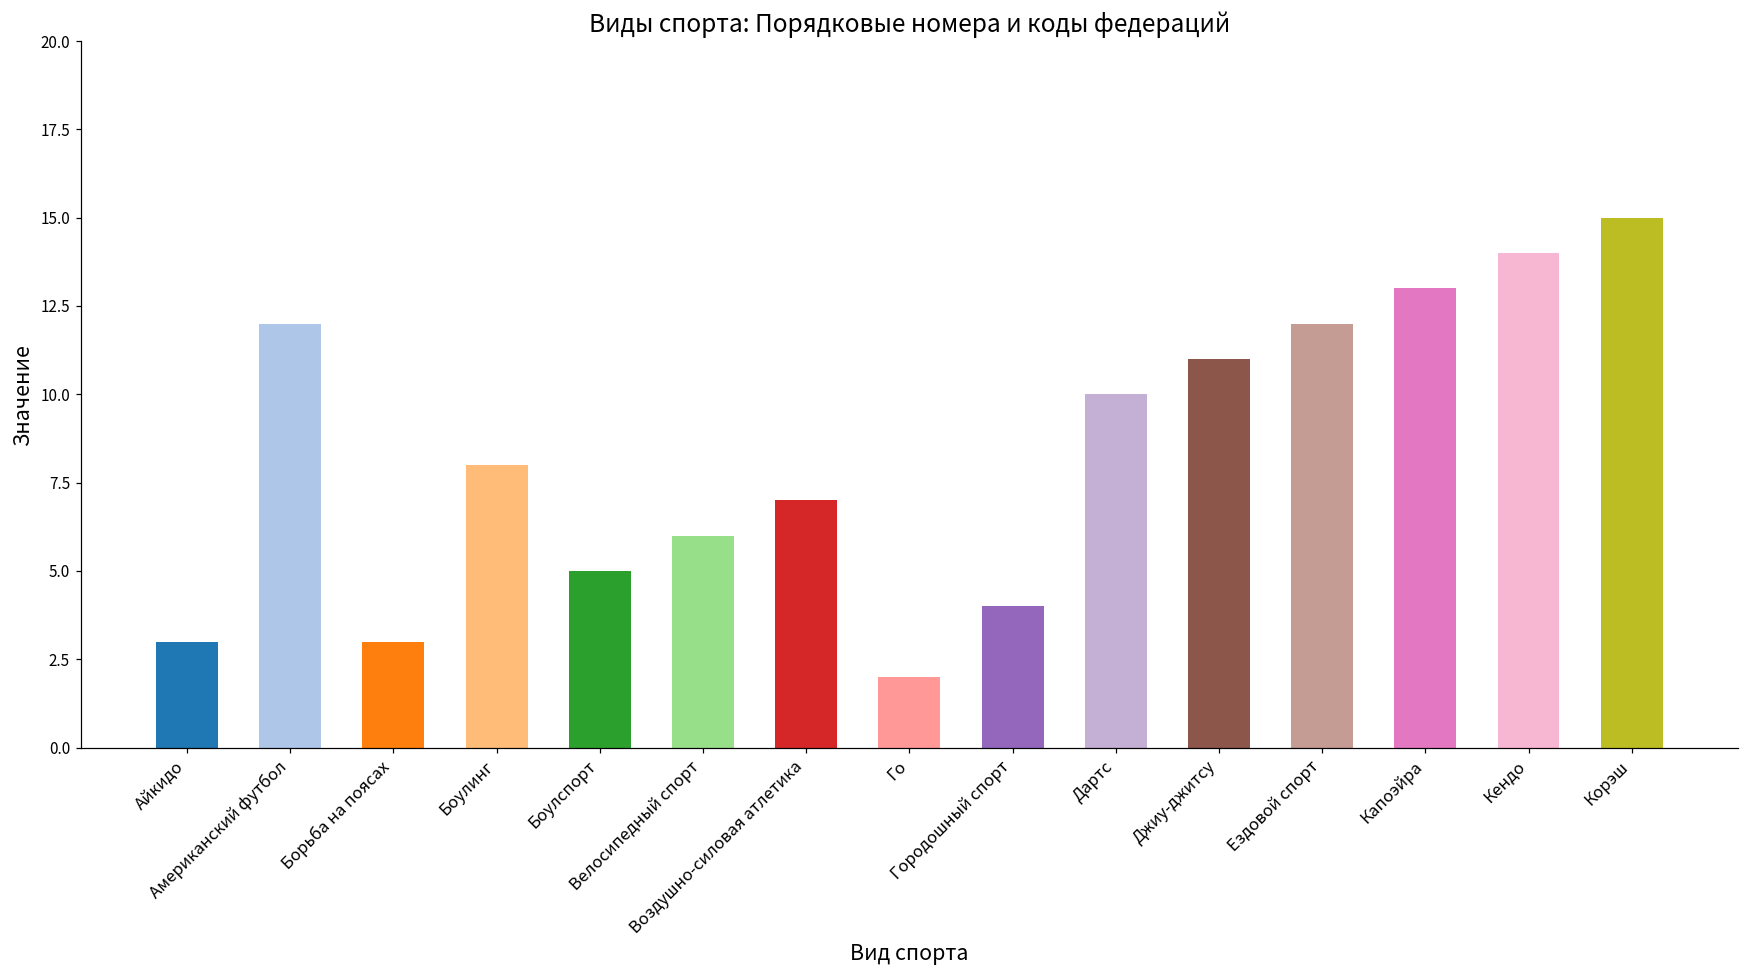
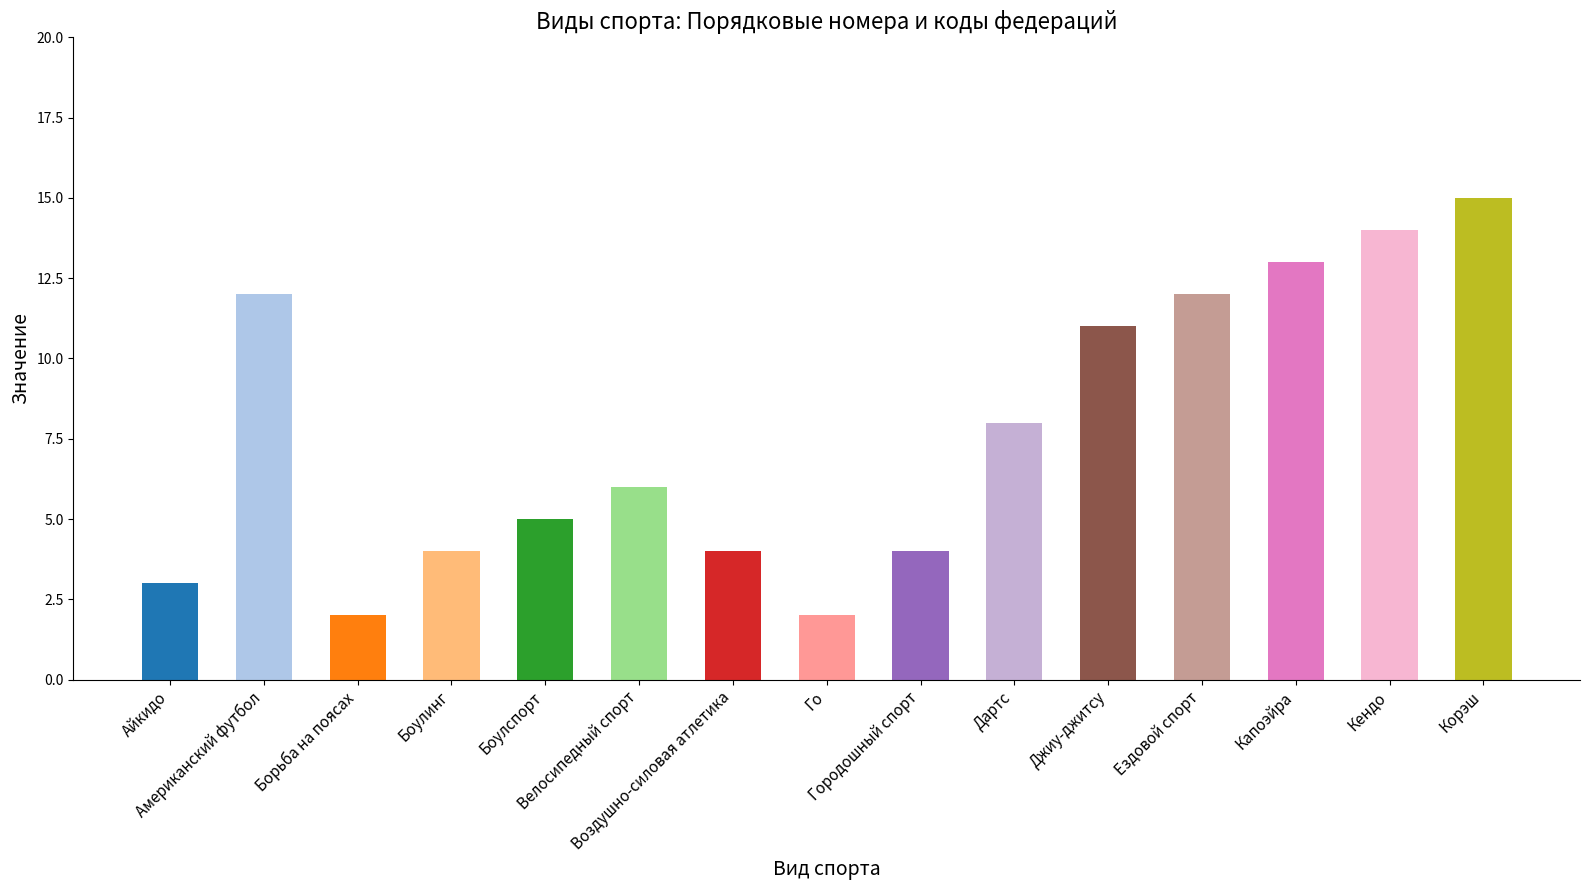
Борьба на поясах: 3 -> 2
Боулинг: 8 -> 4
Воздушно-силовая атлетика: 7 -> 4
Дартс: 10 -> 8
